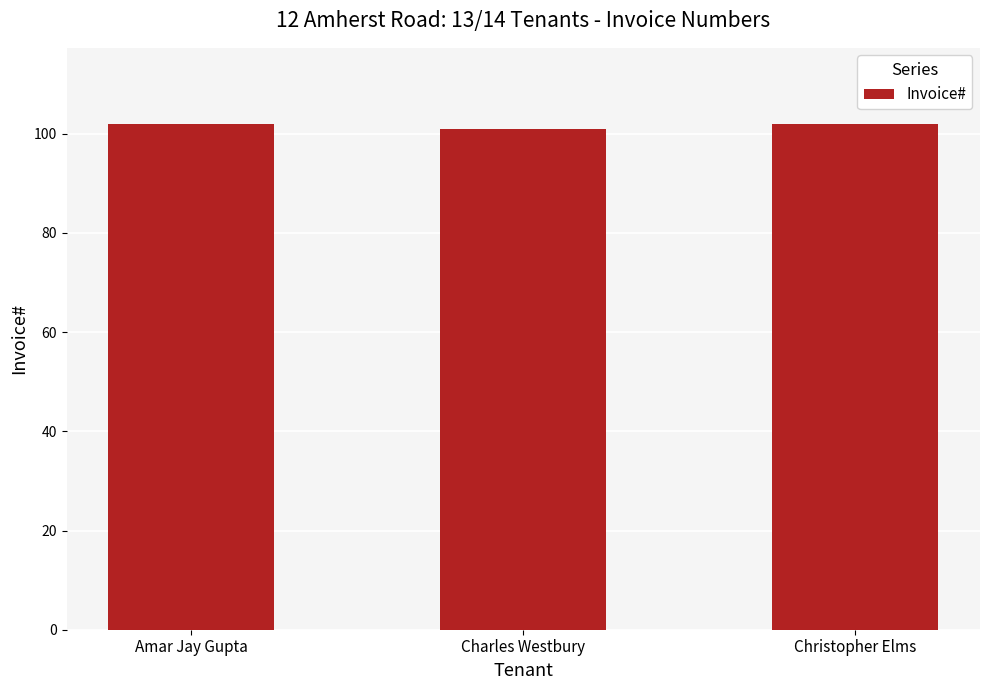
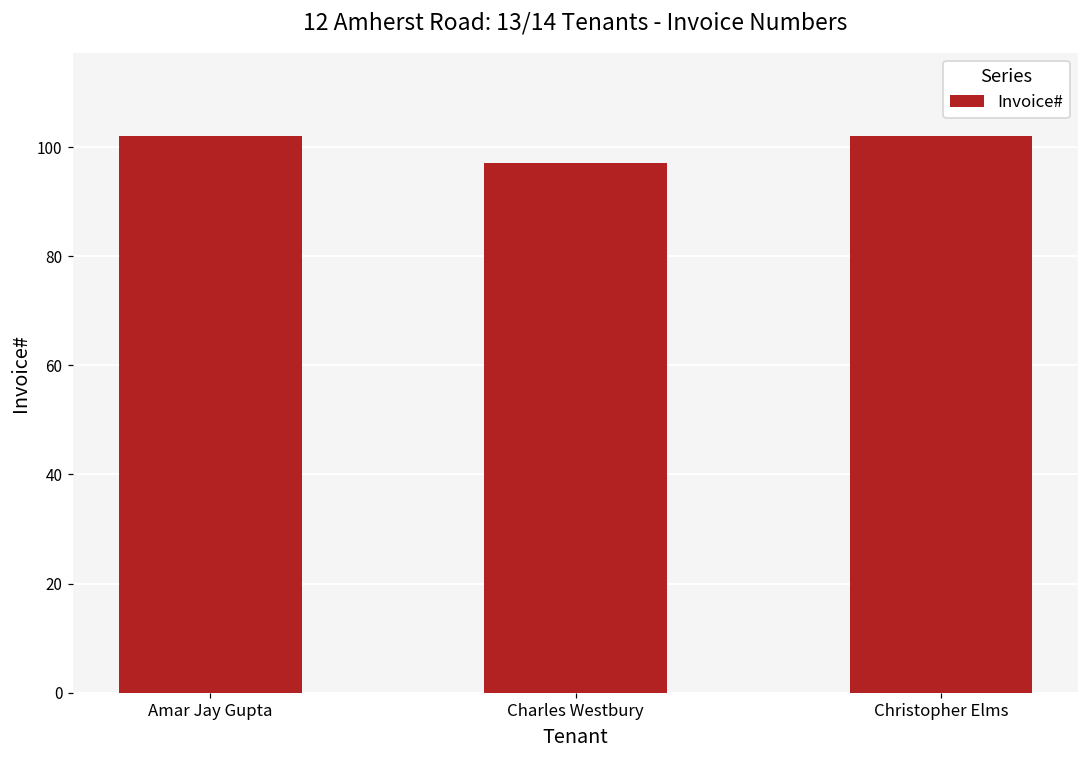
Charles Westbury: 101 -> 97
